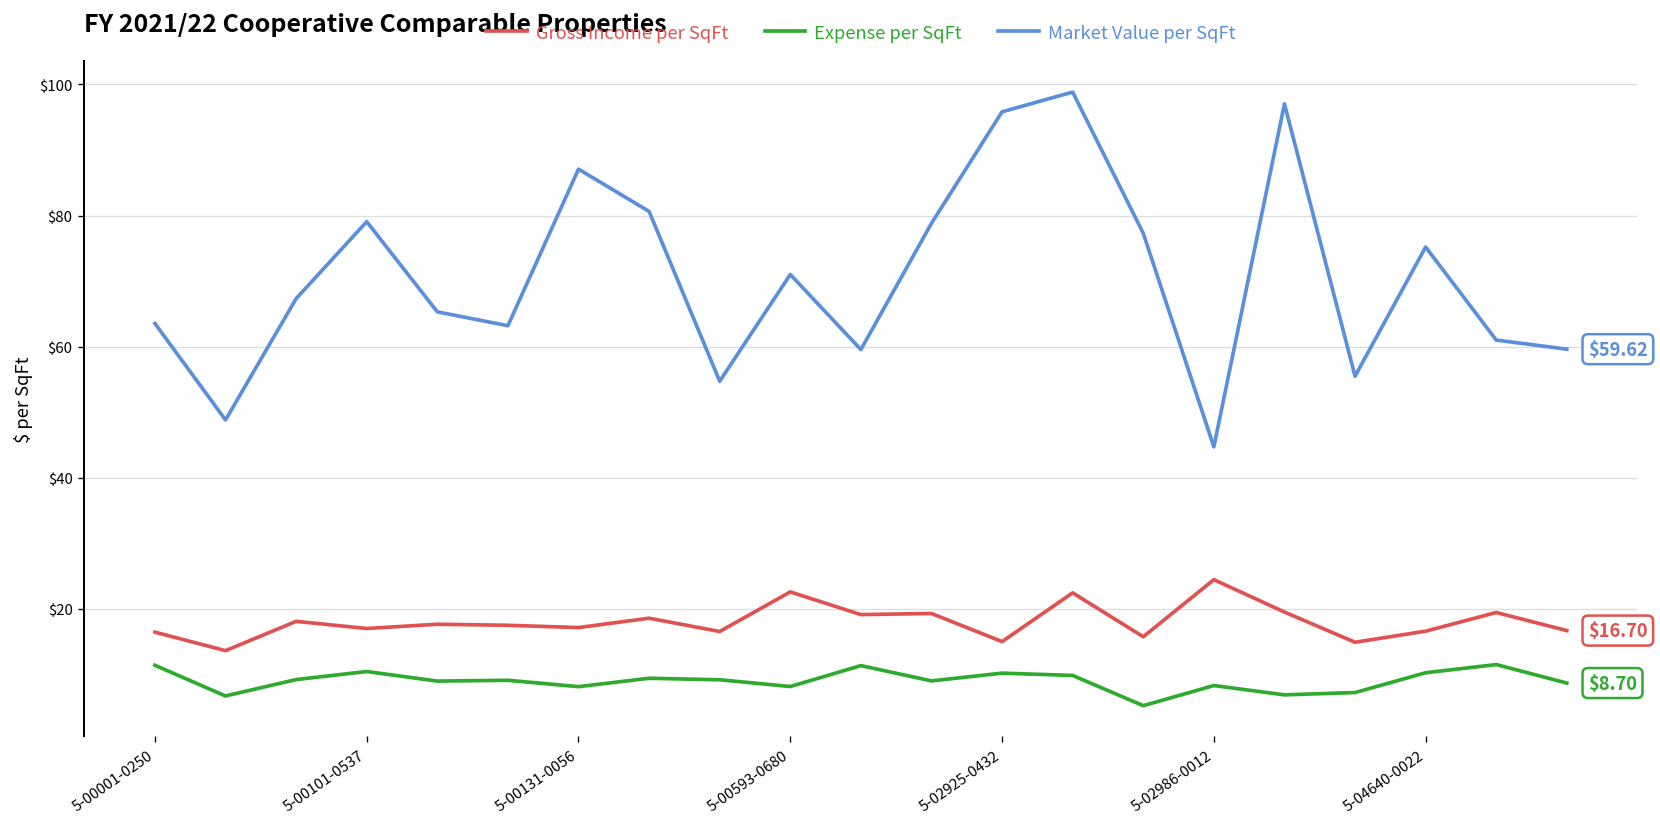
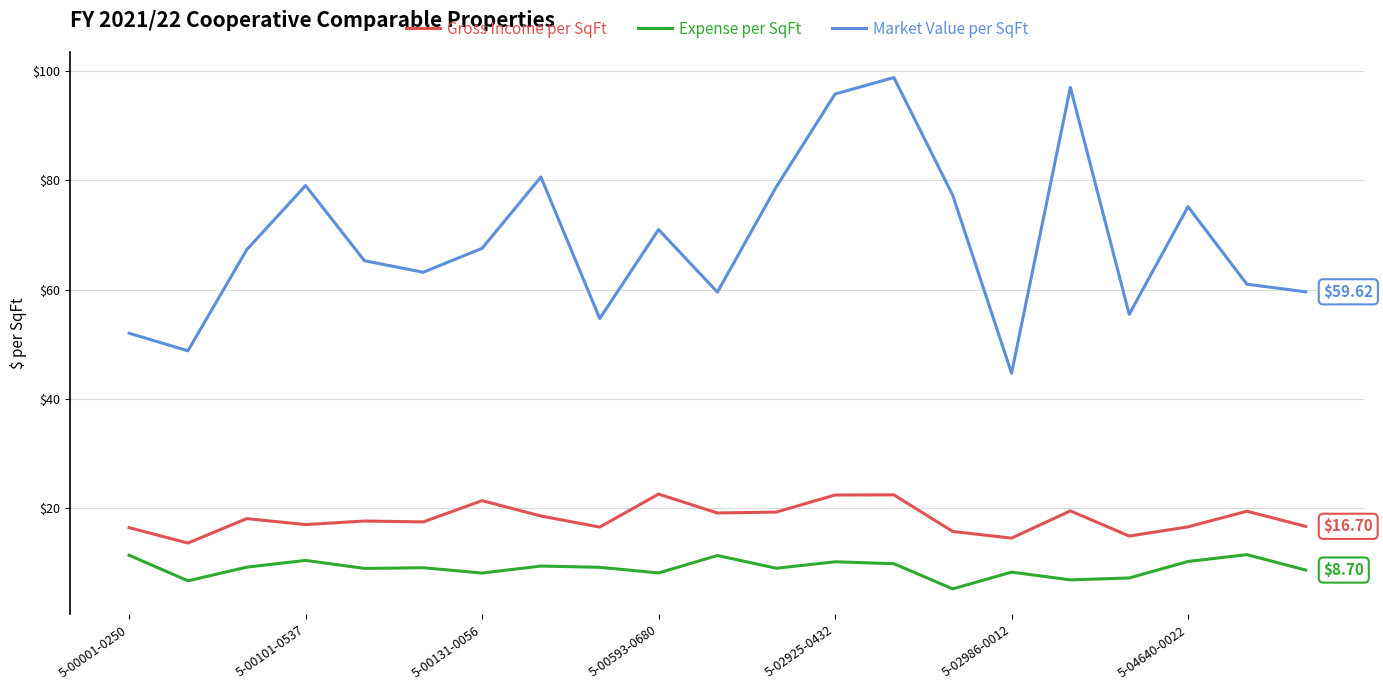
Market Value per SqFt, 5-00001-0250: $64 -> $52
Gross Income per SqFt, 5-00131-0056: $17 -> $21
Market Value per SqFt, 5-00131-0056: $87 -> $68
Gross Income per SqFt, 5-02925-0432: $15 -> $22
Gross Income per SqFt, 5-02986-0012: $24 -> $15
